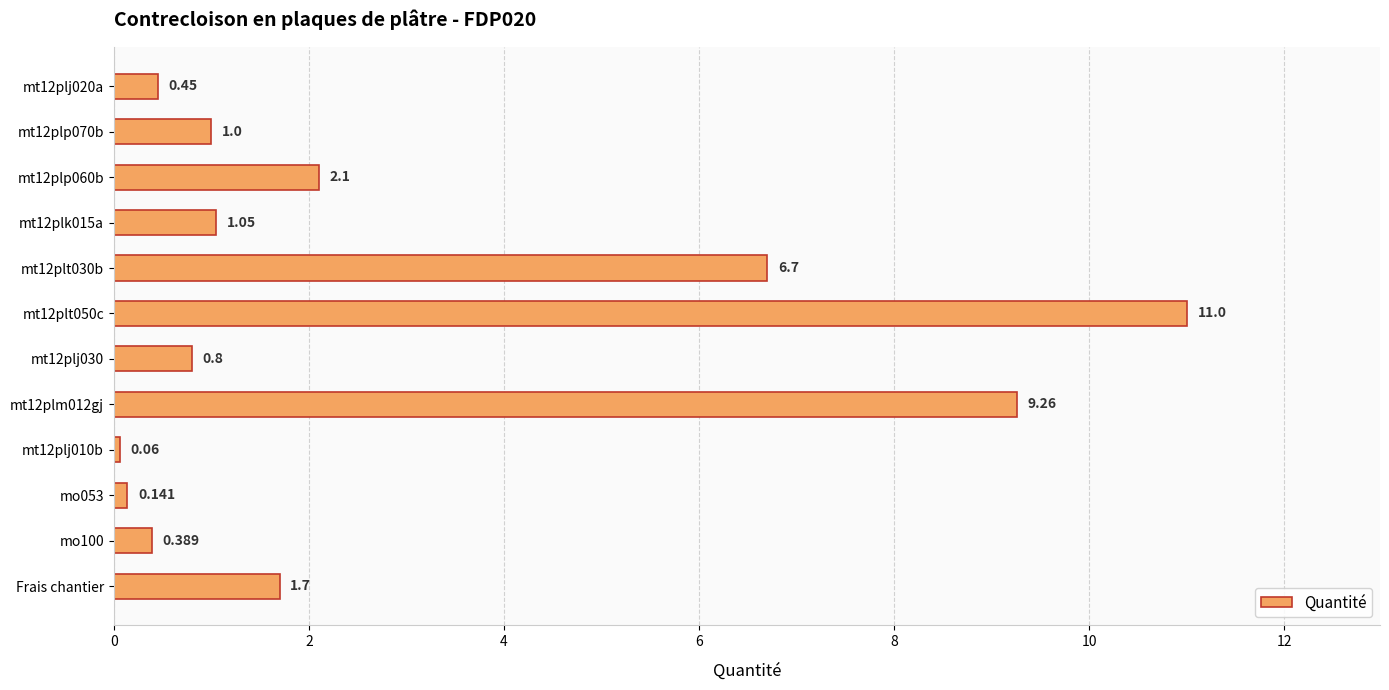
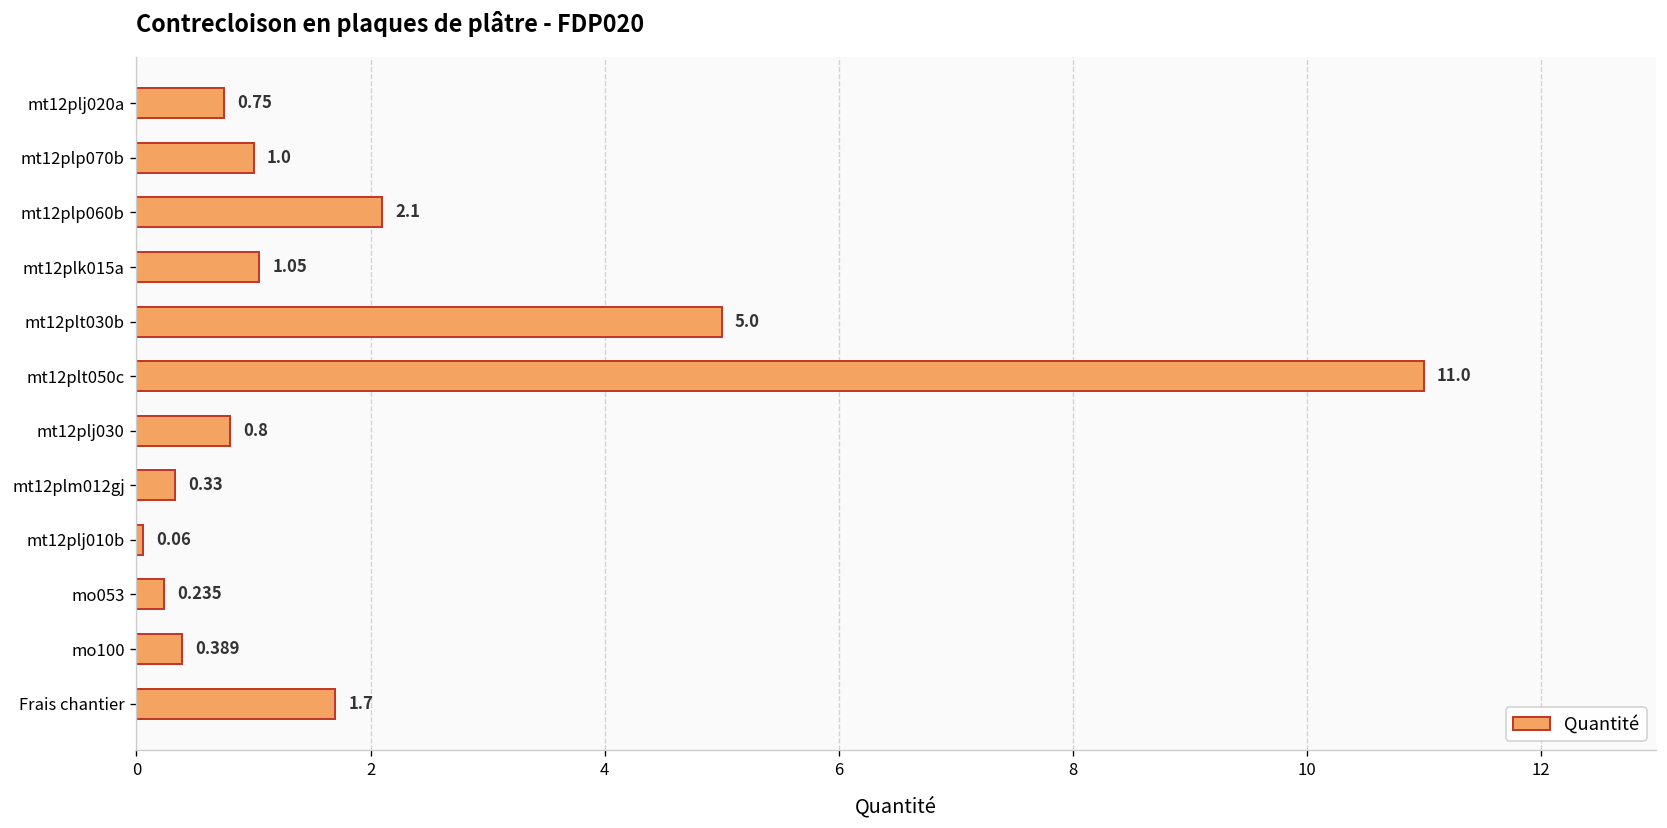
mt12plj020a: 0.45 -> 0.75
mt12plt030b: 6.7 -> 5.0
mt12plm012gj: 9.26 -> 0.33
mo053: 0.141 -> 0.235
